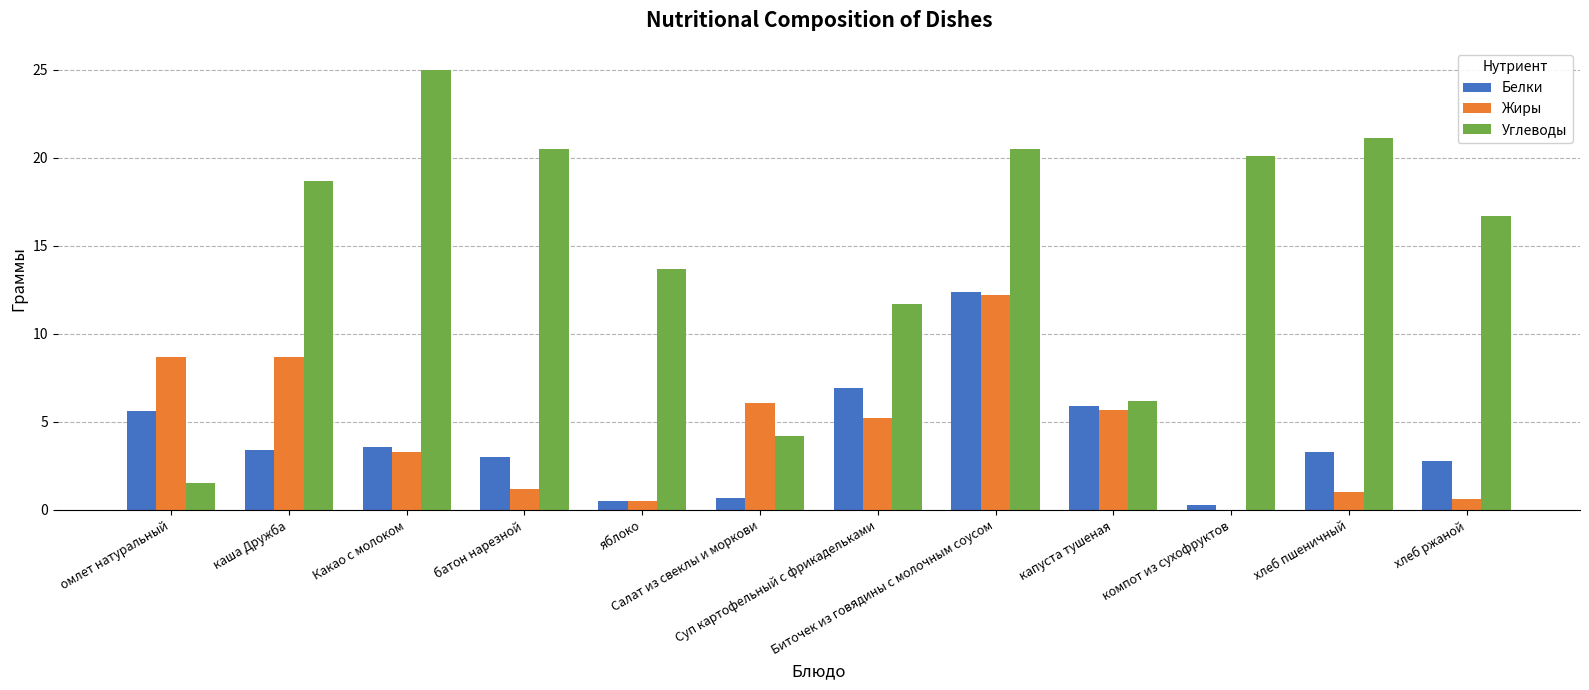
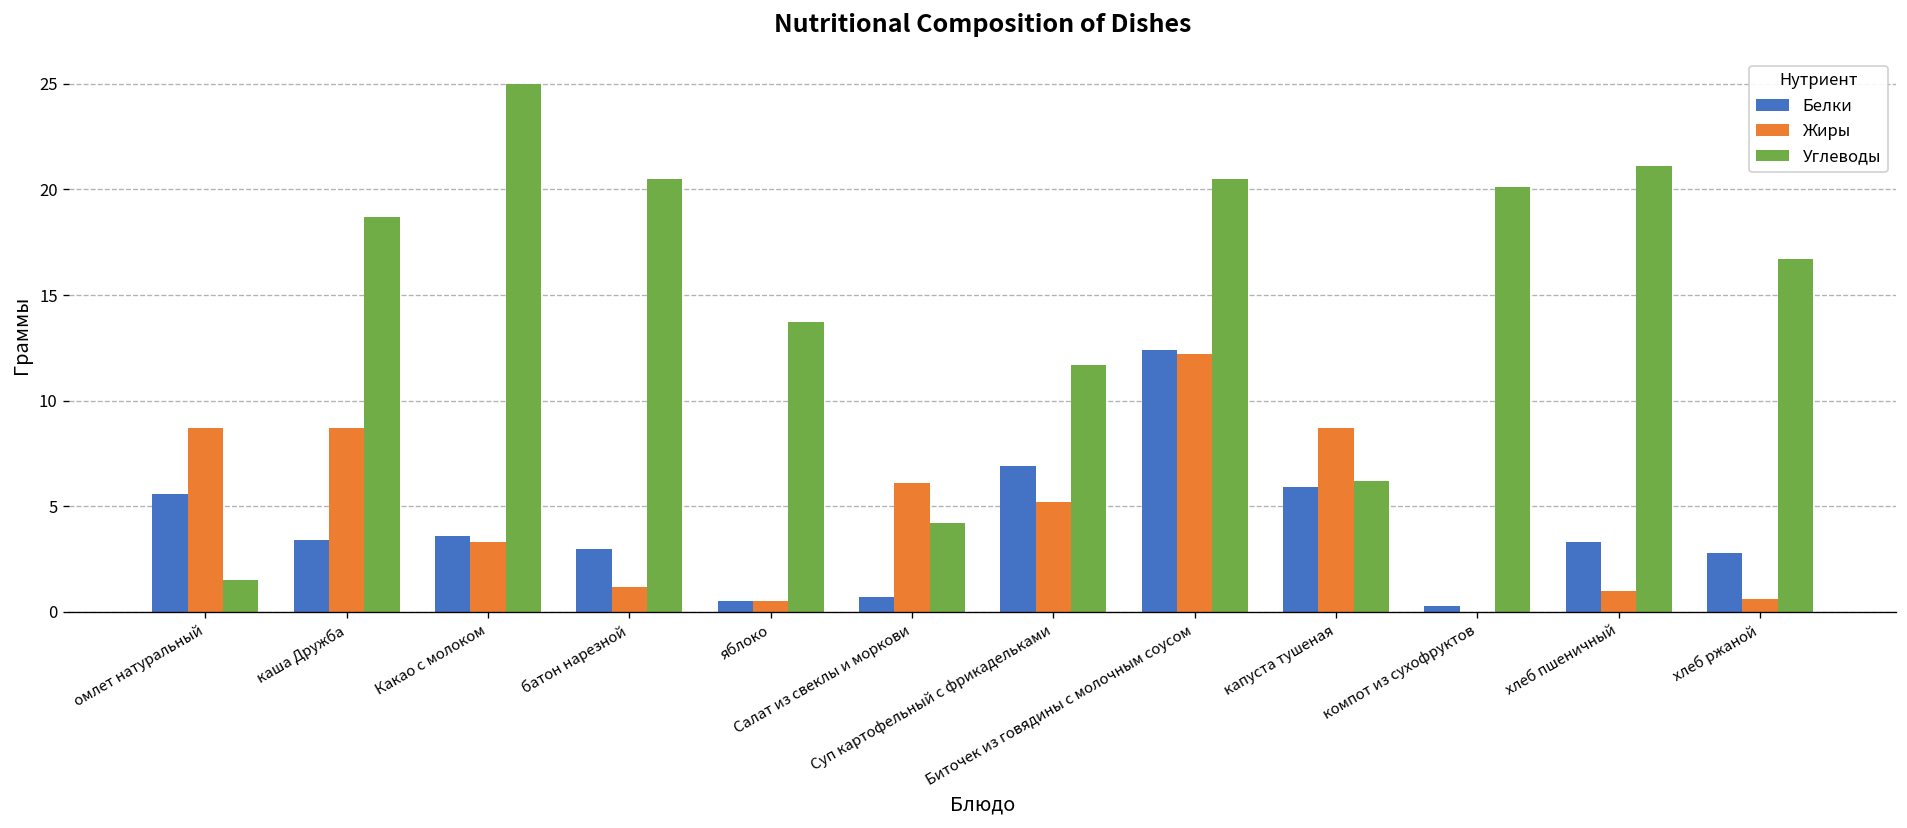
Жиры, капуста тушеная: 5.7 -> 8.7
